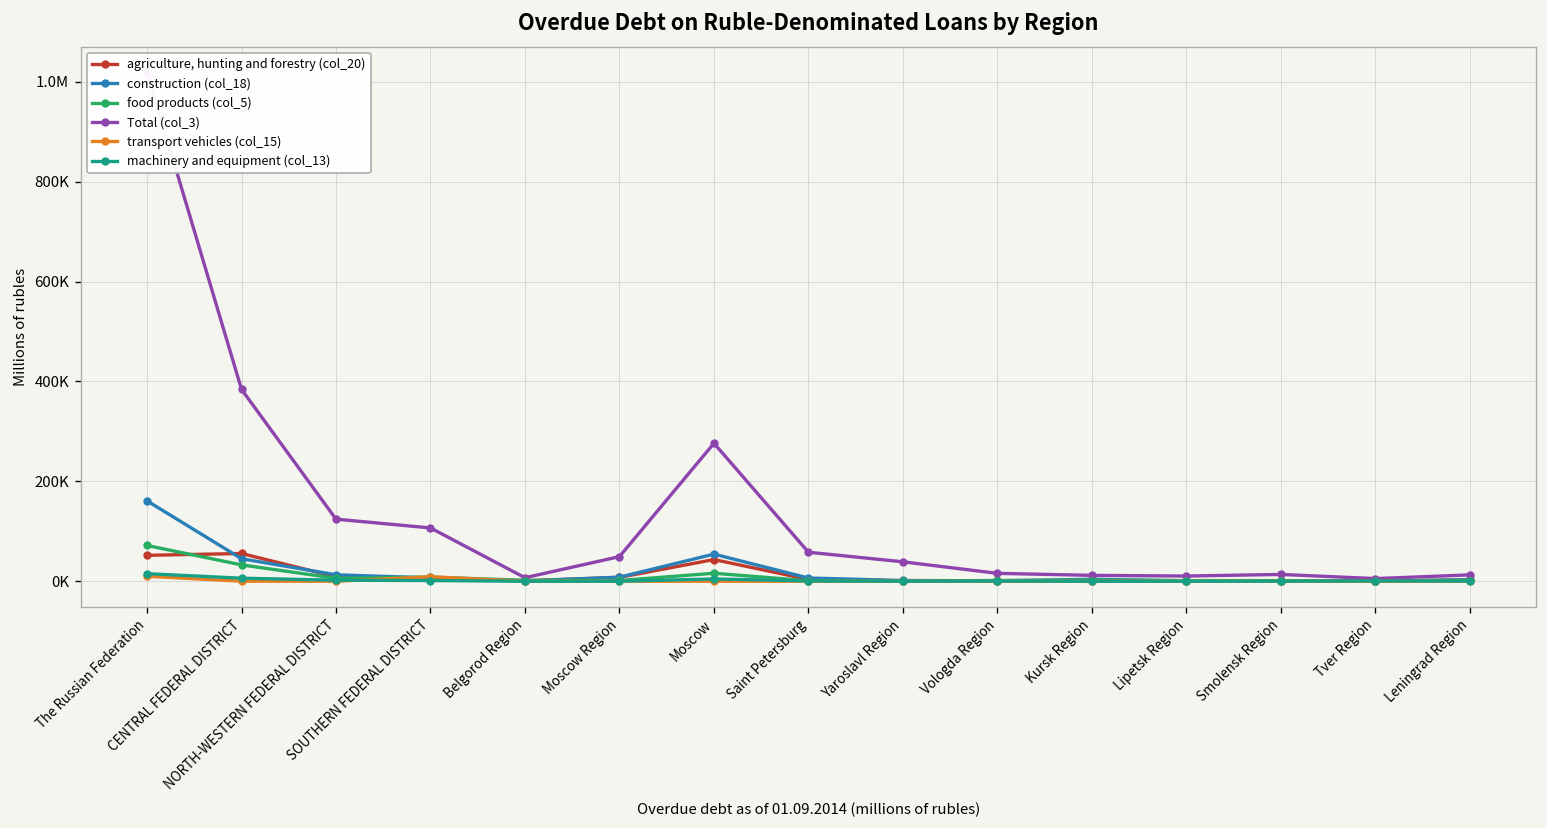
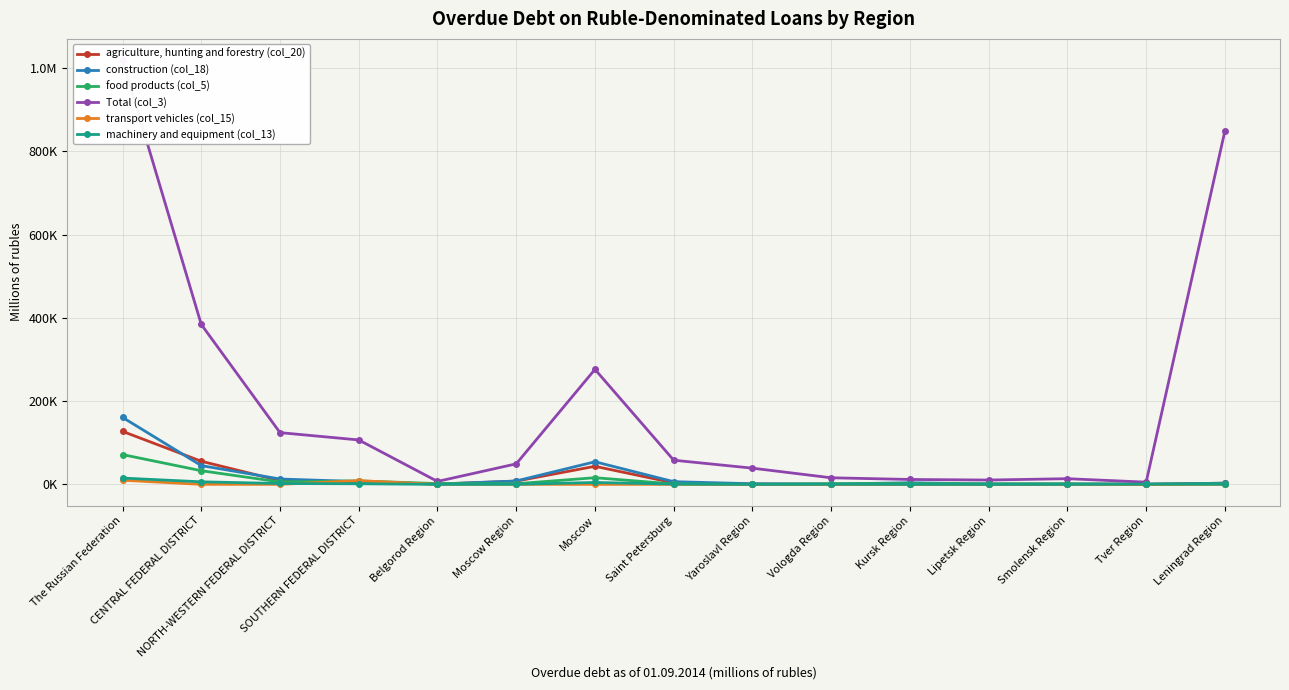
agriculture, hunting and forestry (col_20), The Russian Federation: 50000 -> 130000
Total (col_3), Leningrad Region: 10000 -> 850000
